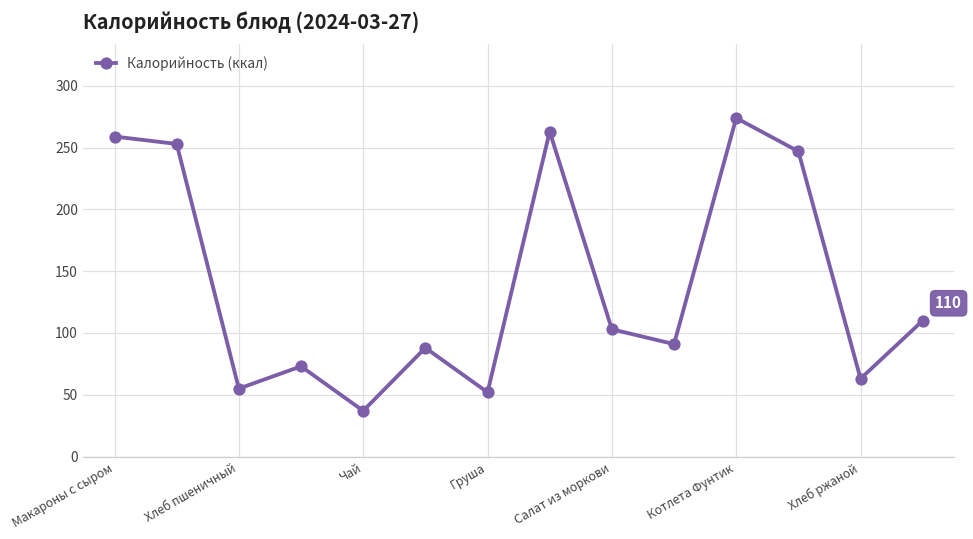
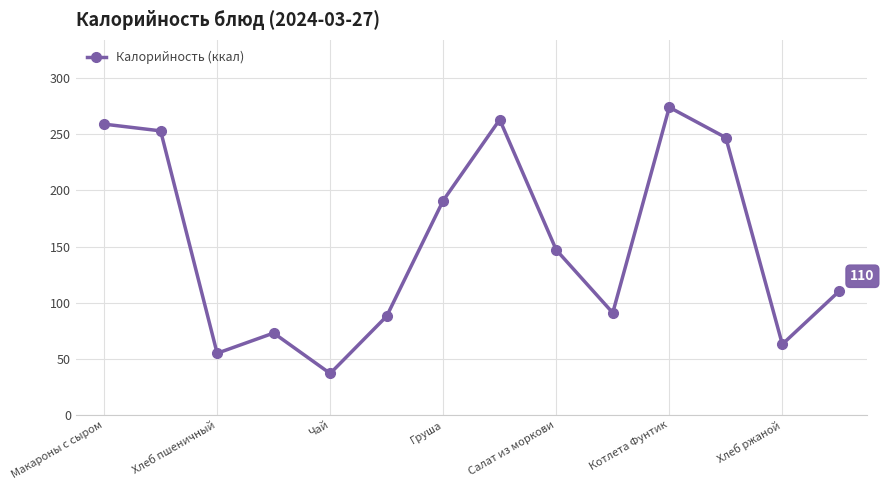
Груша: 52 -> 191
Салат из моркови: 103 -> 147
